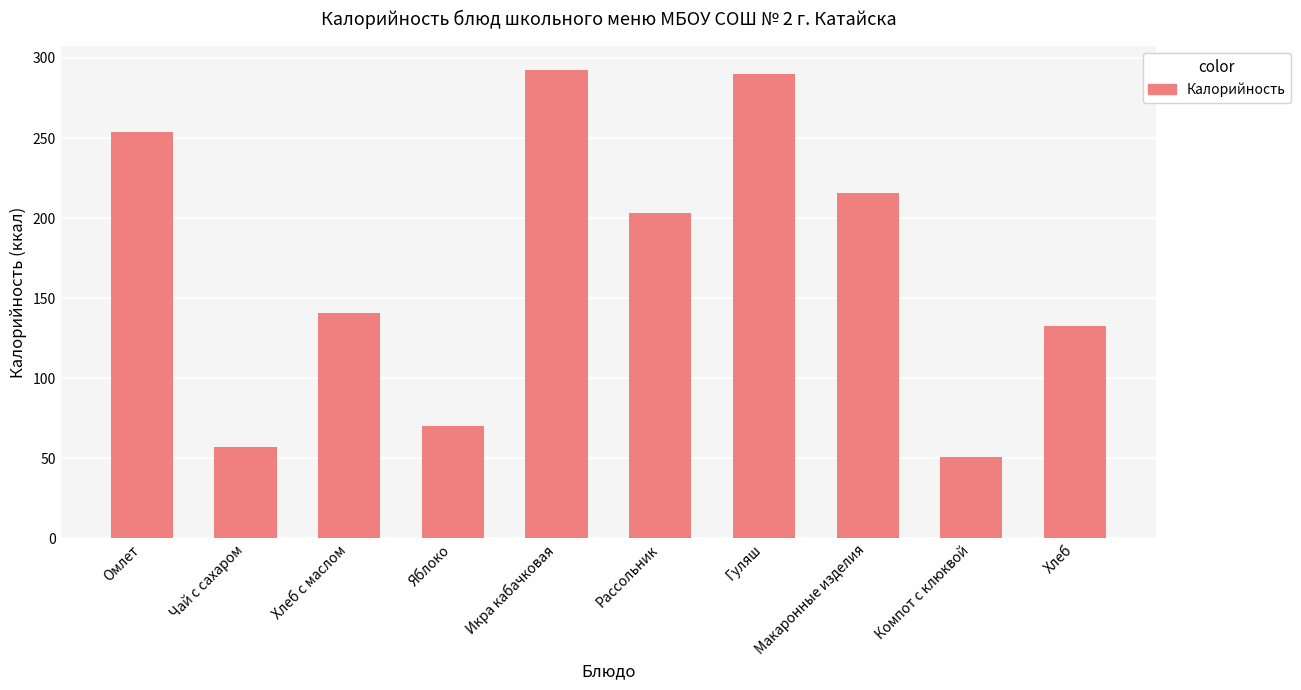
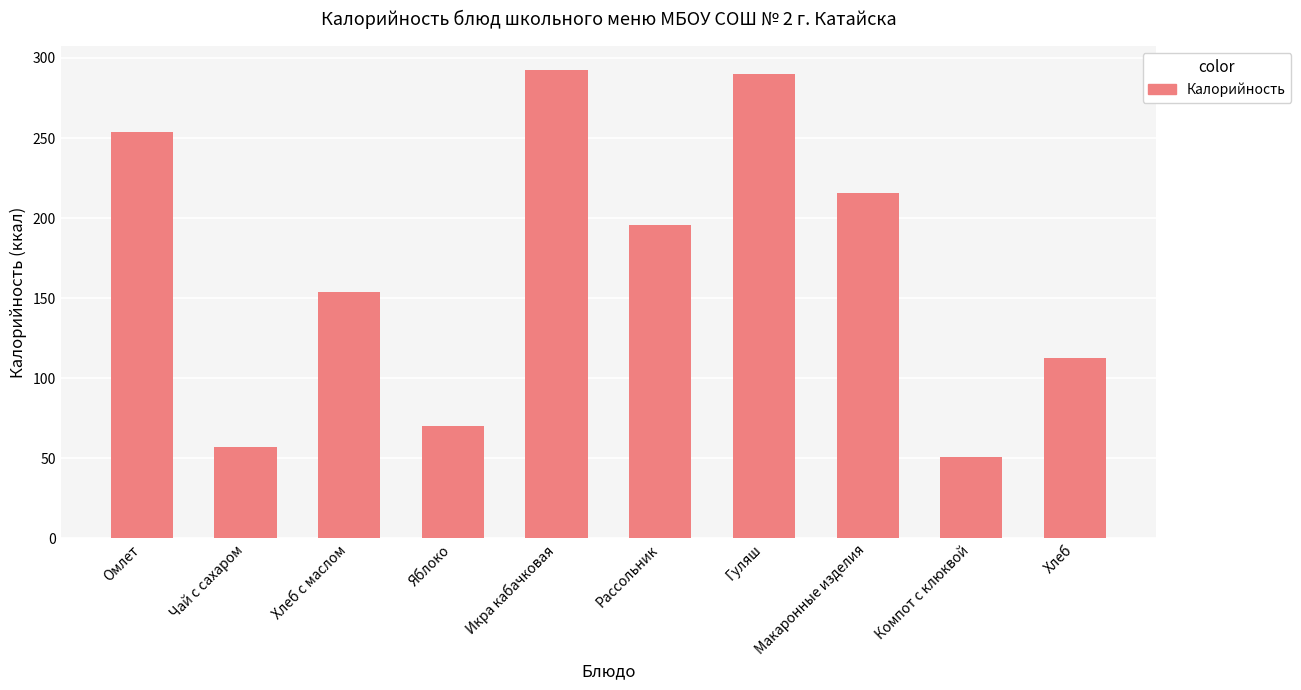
Хлеб с маслом: 141 -> 154
Рассольник: 203 -> 196
Хлеб: 132 -> 112
